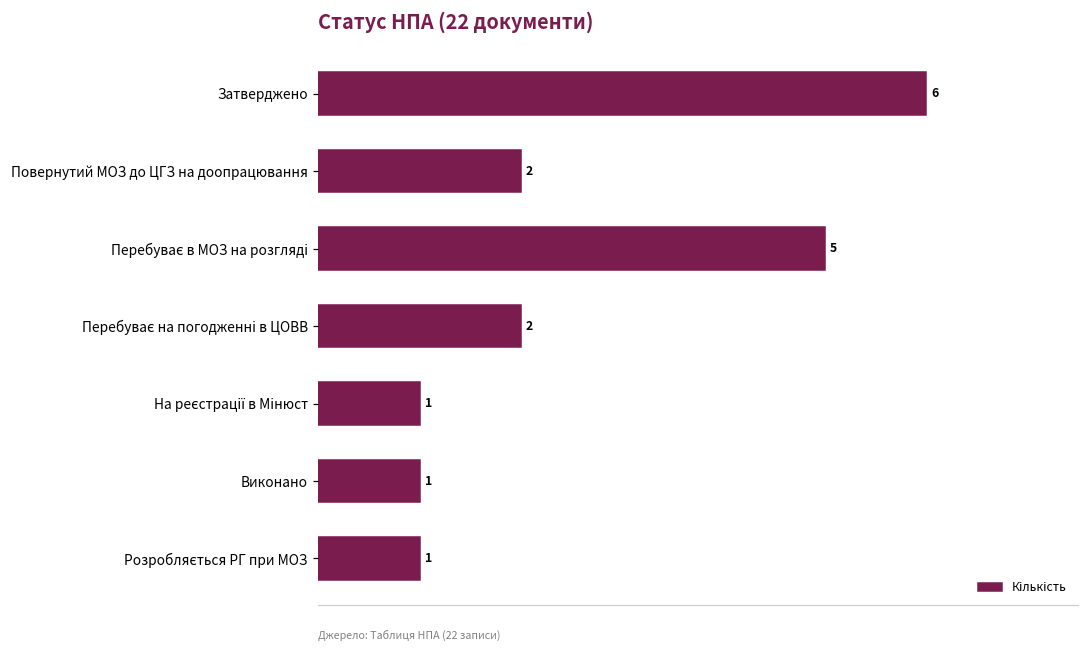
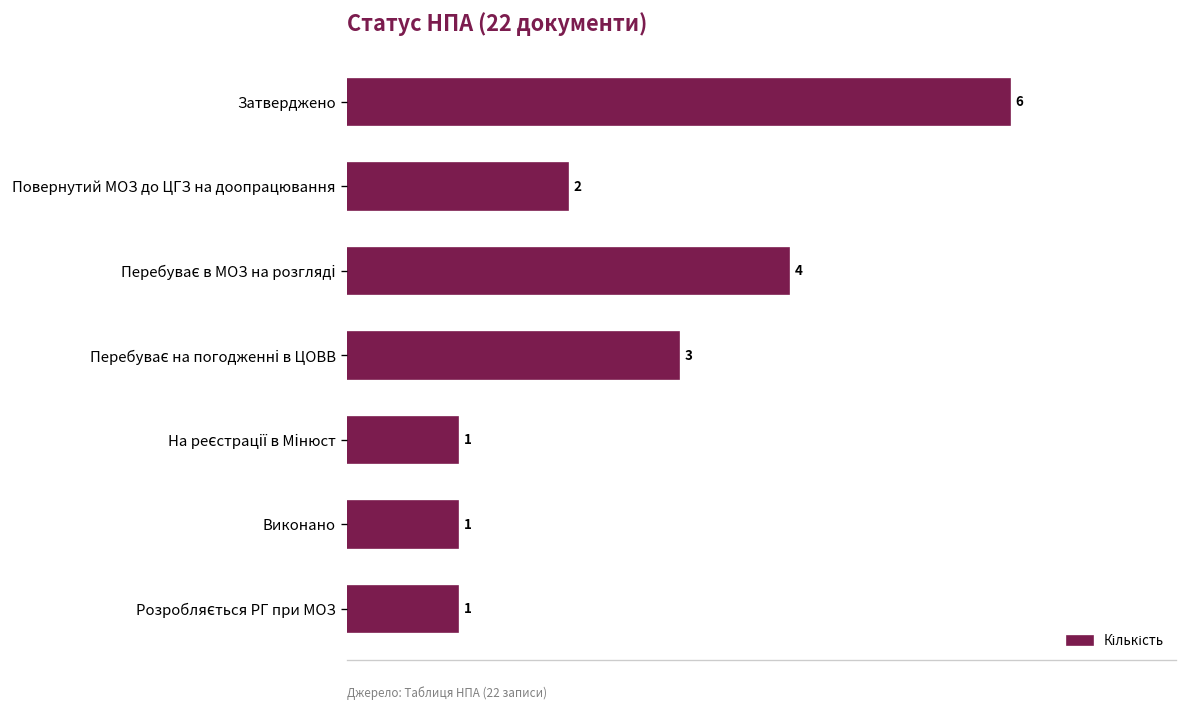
Перебуває в МОЗ на розгляді: 5 -> 4
Перебуває на погодженні в ЦОВВ: 2 -> 3
